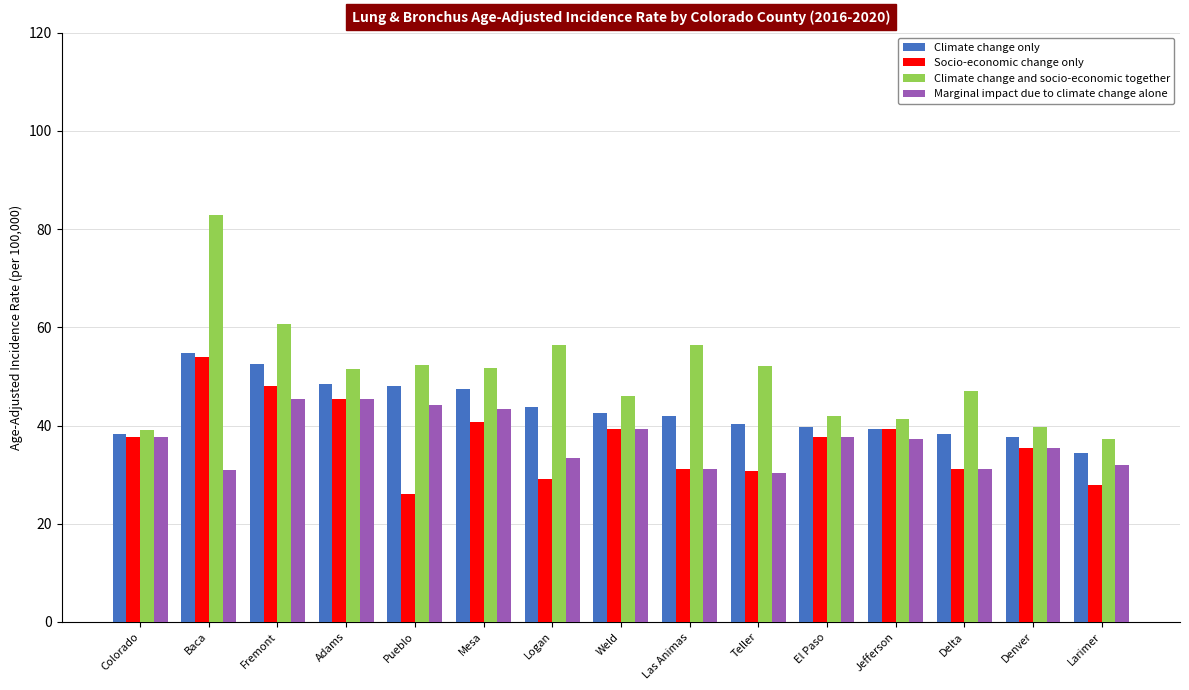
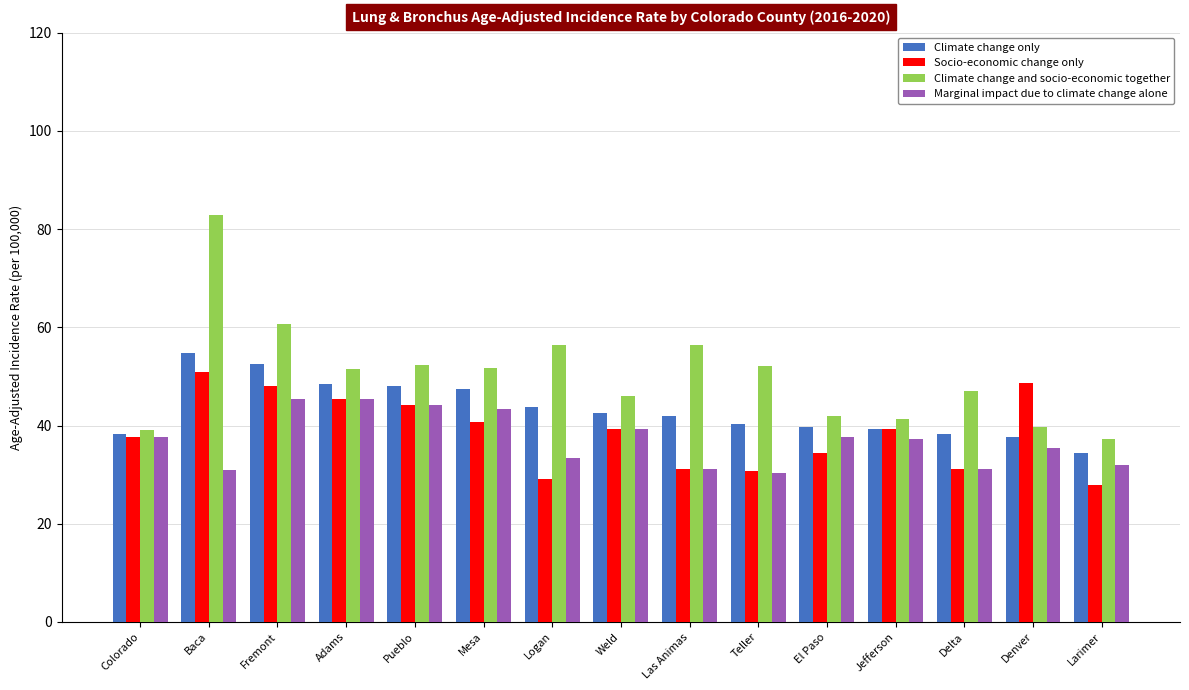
Socio-economic change only, Baca: 54 -> 51
Socio-economic change only, Pueblo: 26 -> 44
Socio-economic change only, El Paso: 38 -> 35
Socio-economic change only, Denver: 36 -> 49
